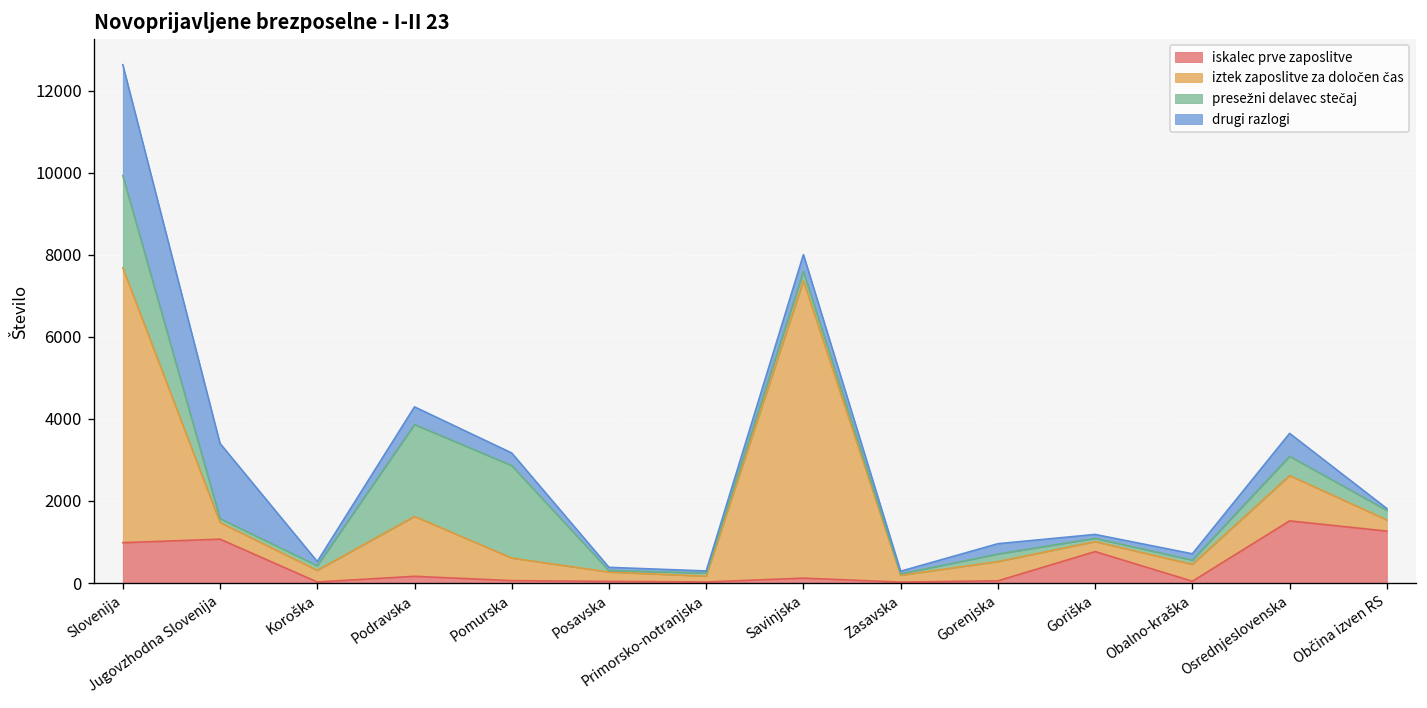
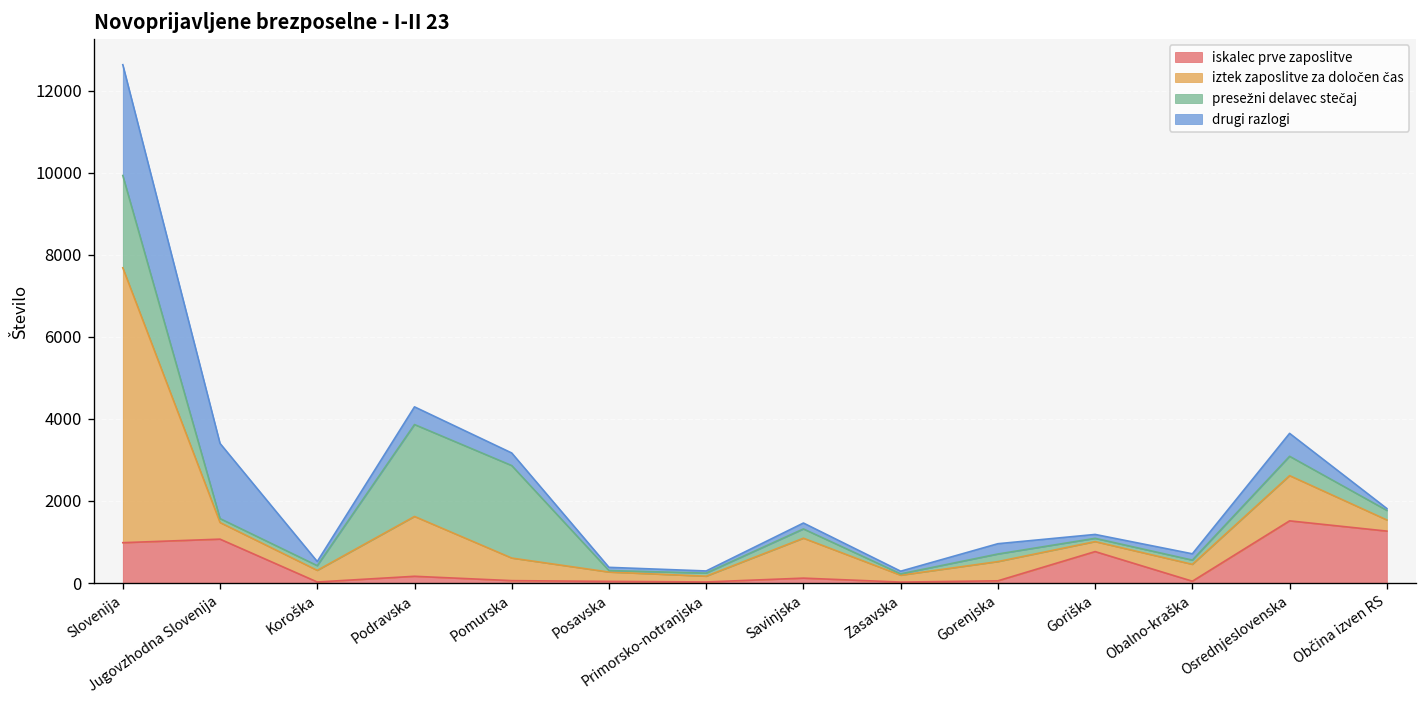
iztek zaposlitve za določen čas, Savinjska: 7200 -> 1000
drugi razlogi, Savinjska: 400 -> 100
